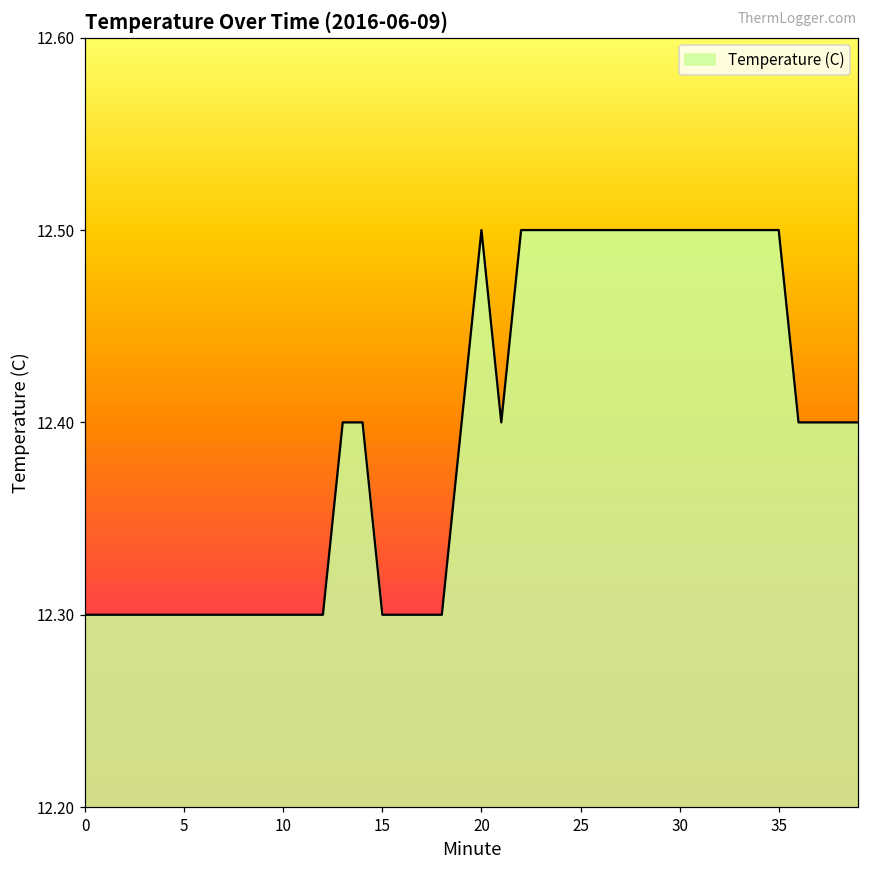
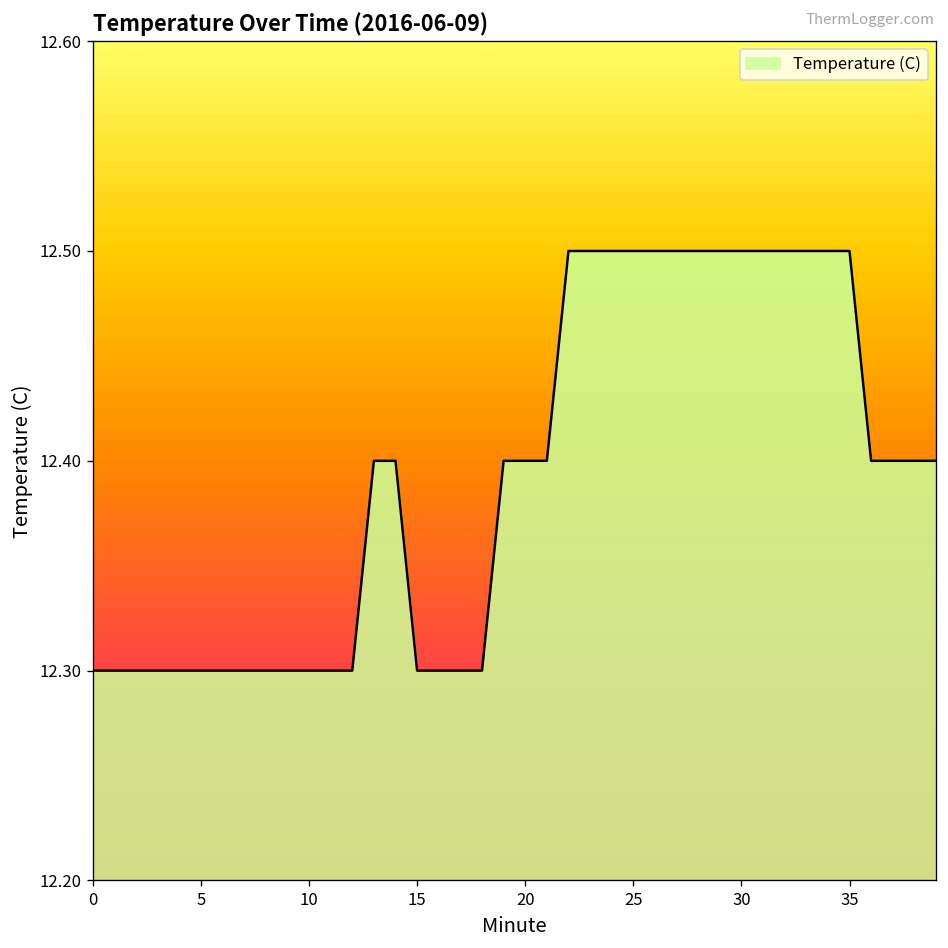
20: 12.5 -> 12.4
